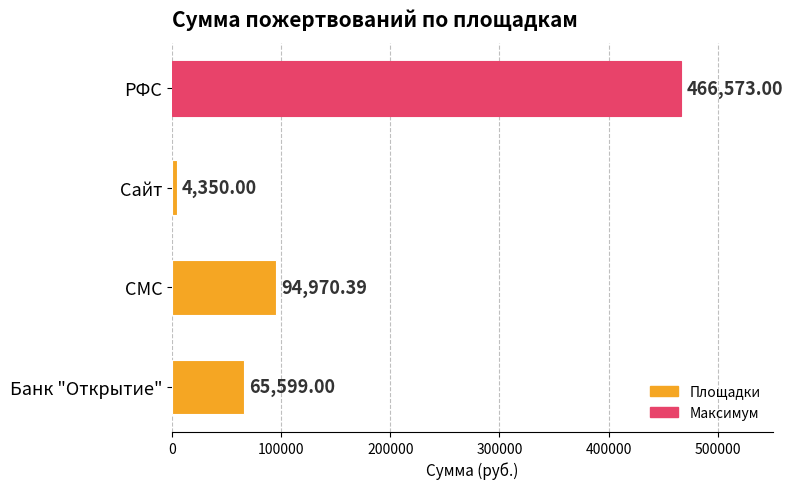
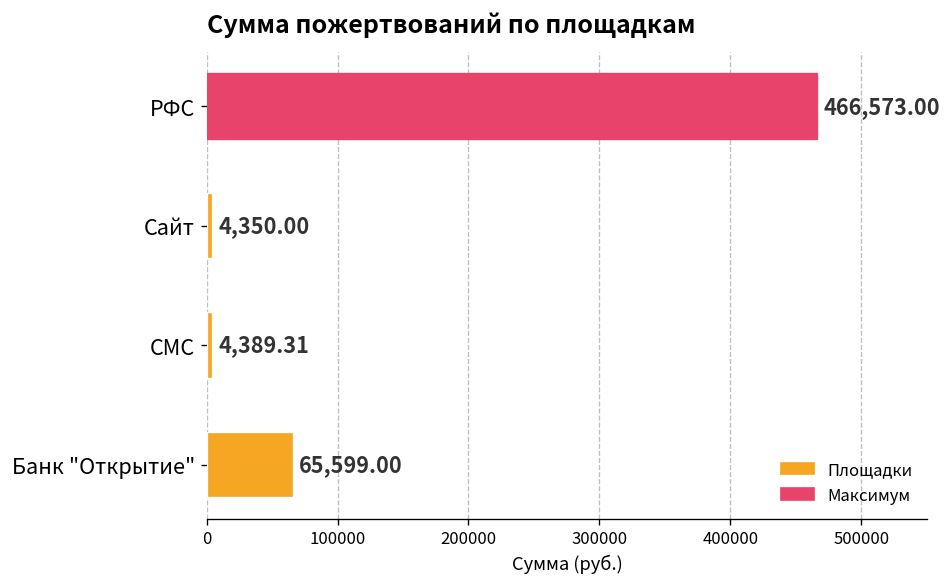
СМС: 94,970.39 -> 4,389.31
